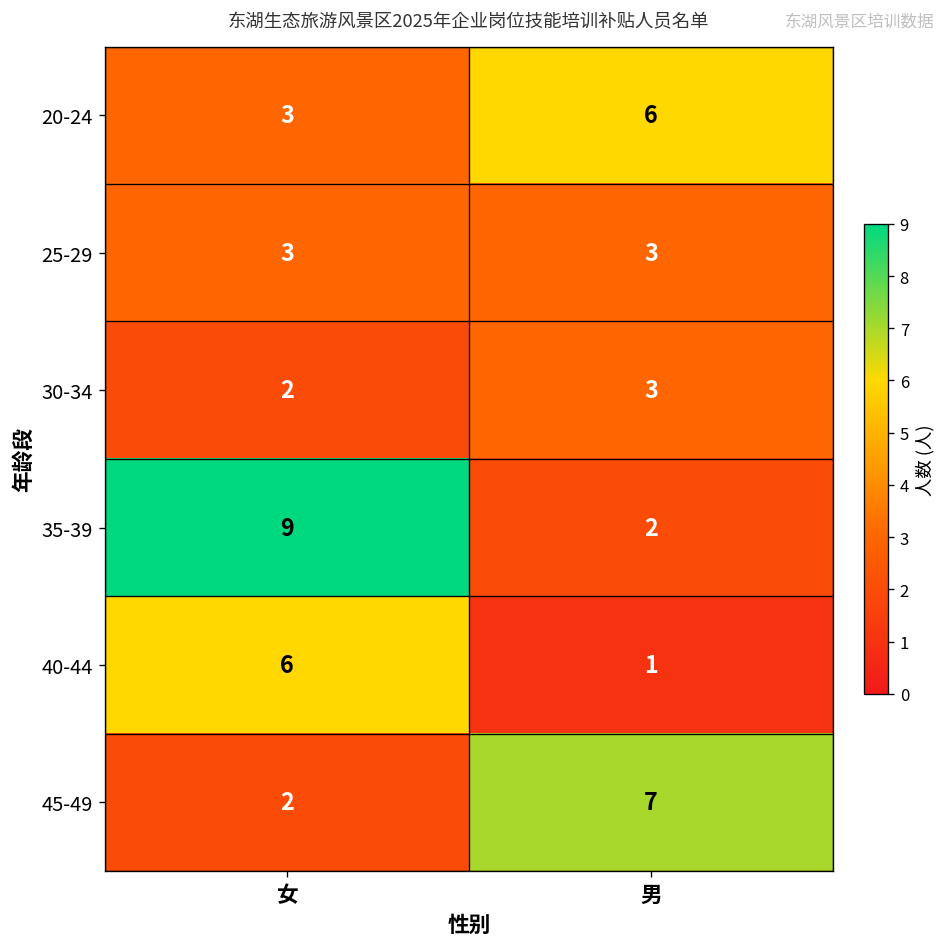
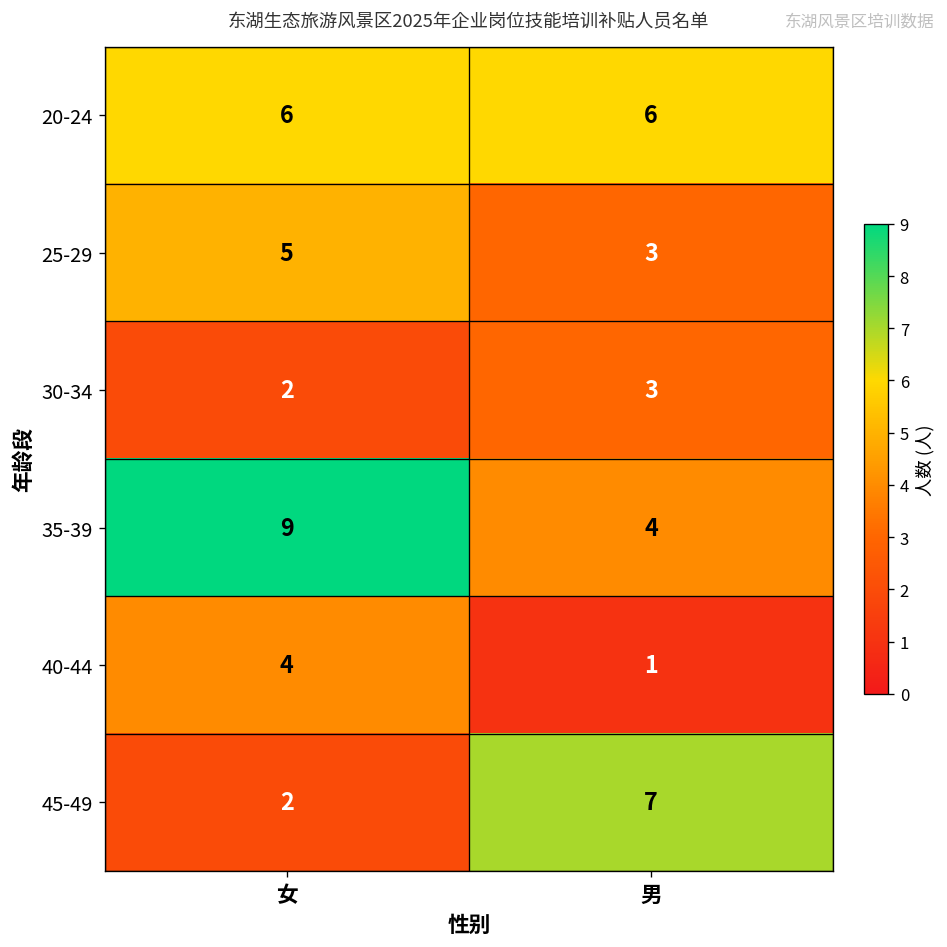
20-24, 女: 3 -> 6
25-29, 女: 3 -> 5
35-39, 男: 2 -> 4
40-44, 女: 6 -> 4
